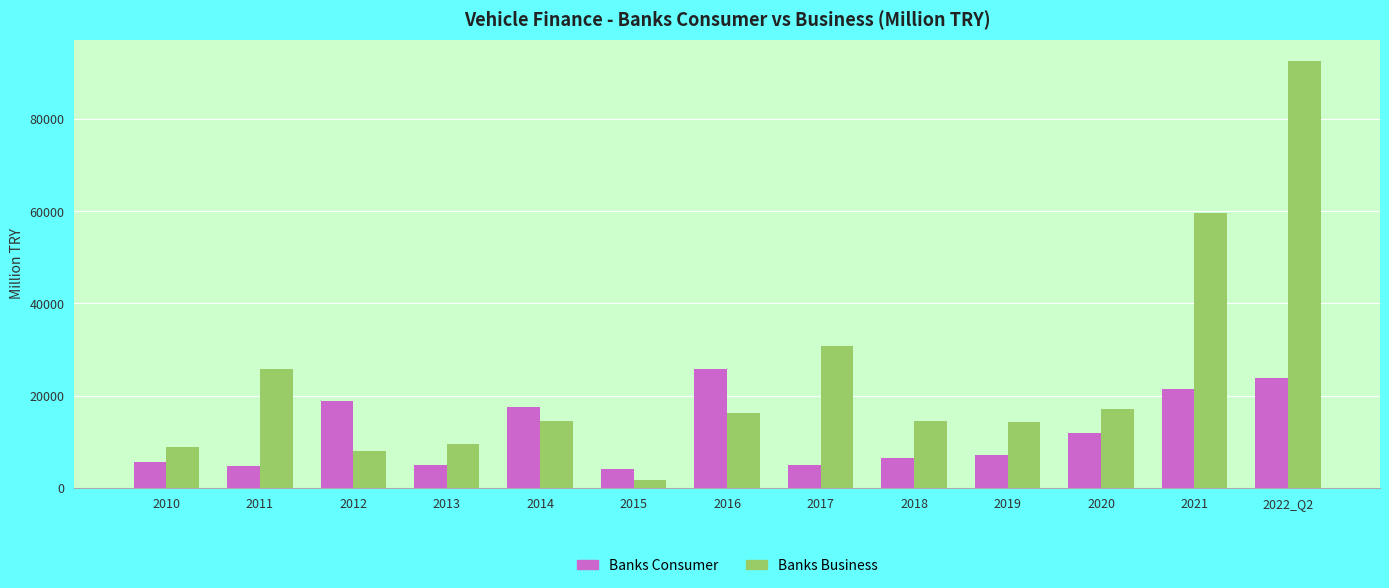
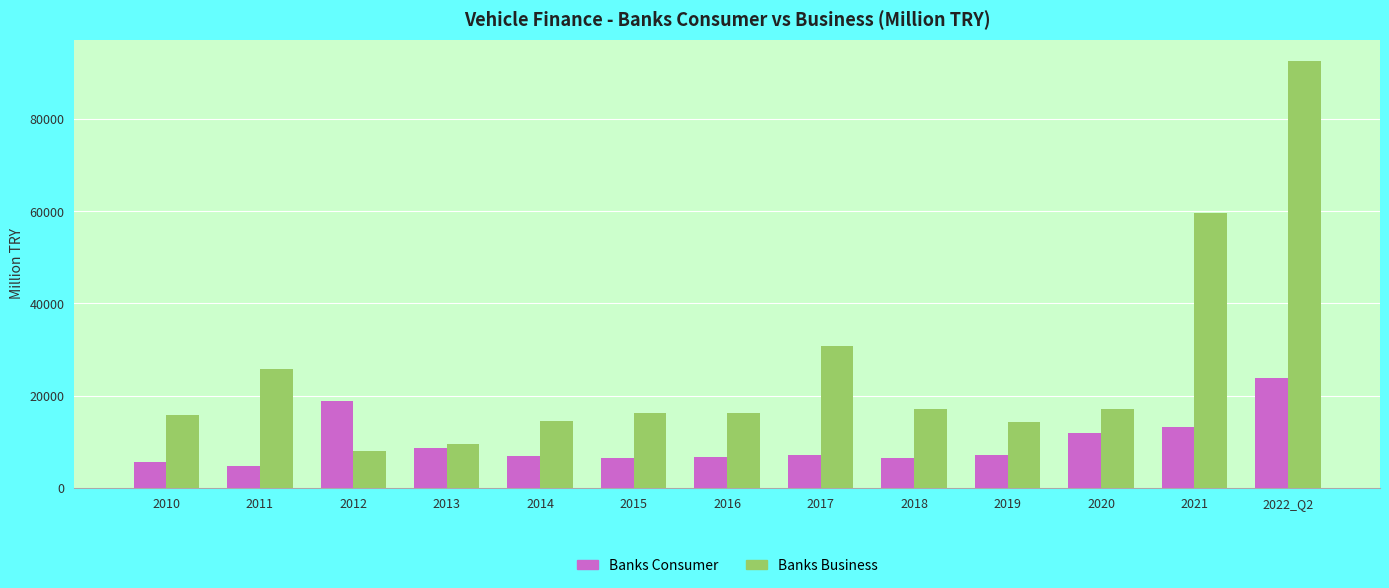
Banks Business, 2010: 9000 -> 16000
Banks Consumer, 2013: 5000 -> 9000
Banks Consumer, 2014: 18000 -> 7000
Banks Consumer, 2015: 4000 -> 6000
Banks Business, 2015: 2000 -> 16000
Banks Consumer, 2016: 26000 -> 7000
Banks Consumer, 2017: 5000 -> 7000
Banks Business, 2018: 14000 -> 17000
Banks Consumer, 2021: 21000 -> 13000
